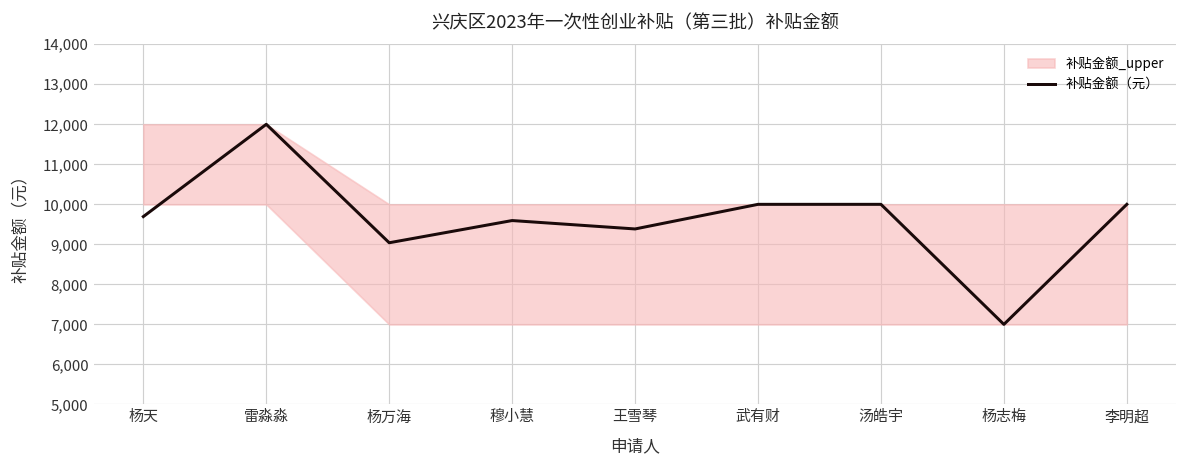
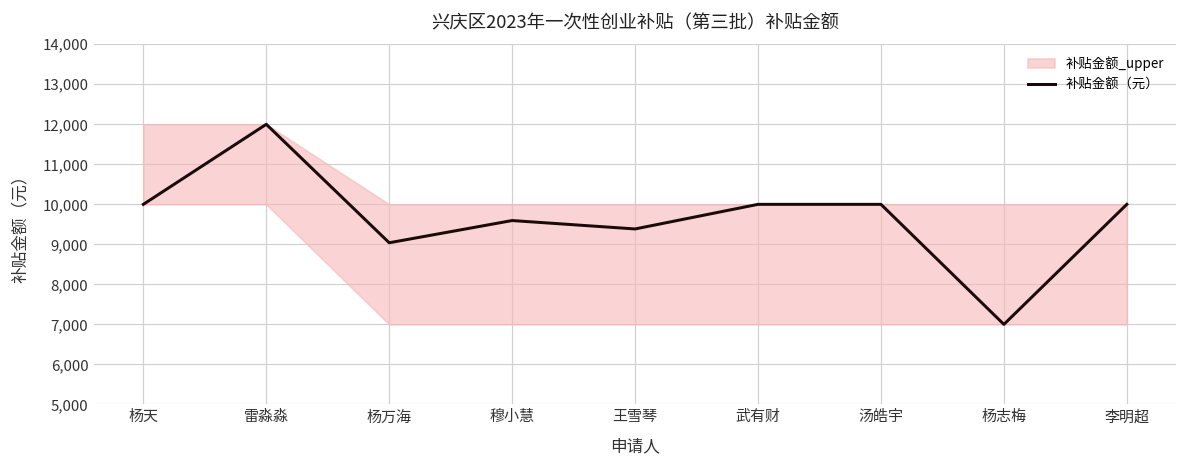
补贴金额（元）, 杨天: 9,700 -> 10,000
